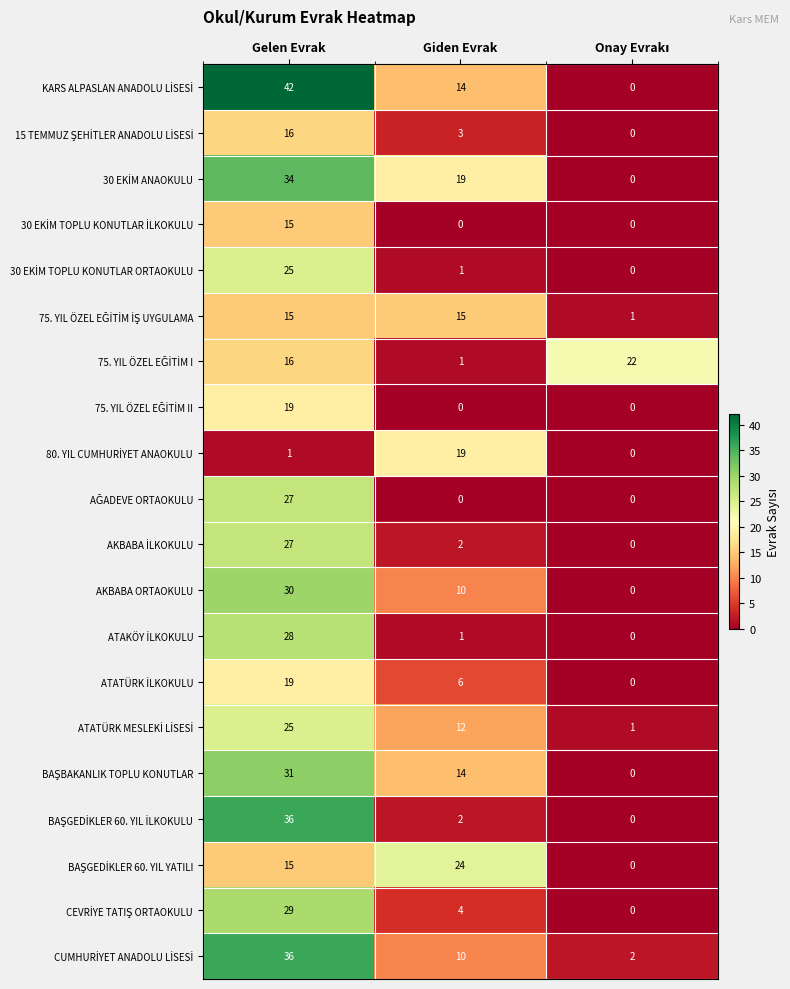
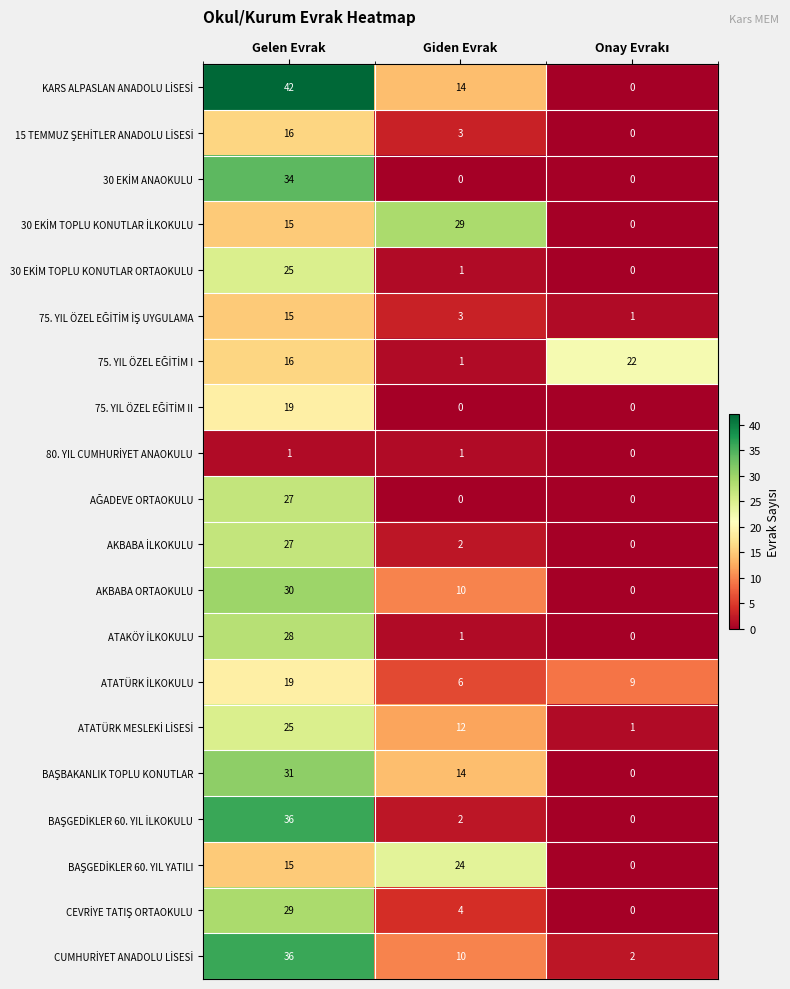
30 EKİM ANAOKULU, Giden Evrak: 19 -> 0
30 EKİM TOPLU KONUTLAR İLKOKULU, Giden Evrak: 0 -> 29
75. YIL ÖZEL EĞİTİM İŞ UYGULAMA, Giden Evrak: 15 -> 3
80. YIL CUMHURİYET ANAOKULU, Giden Evrak: 19 -> 1
ATATÜRK İLKOKULU, Onay Evrakı: 0 -> 9
